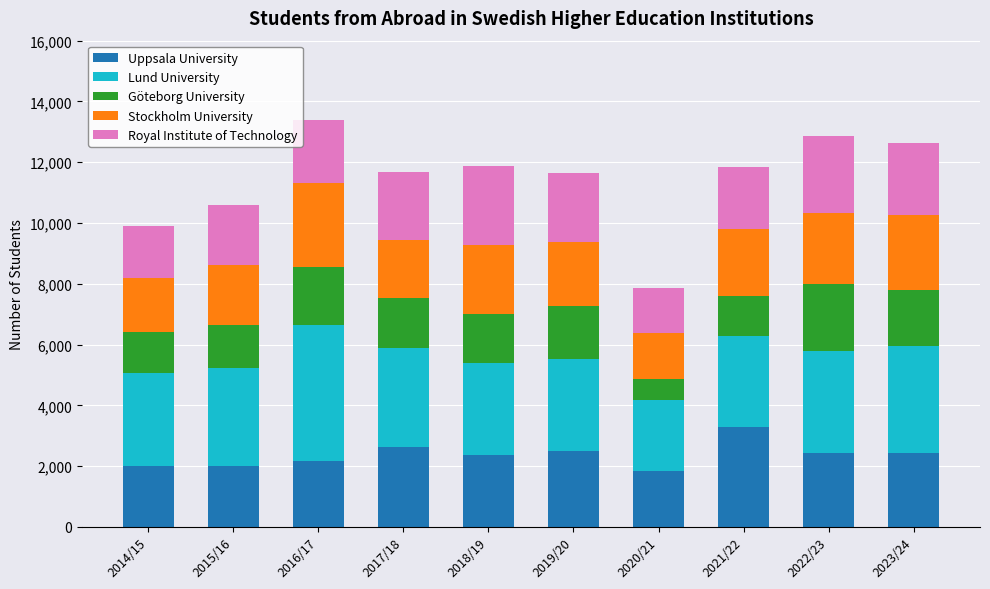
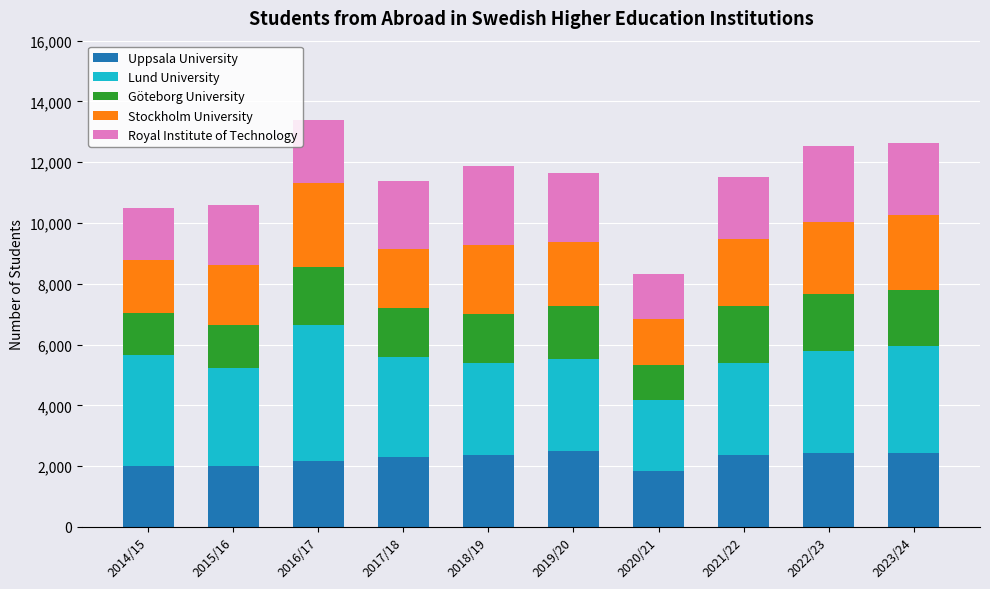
Lund University, 2014/15: 3,100 -> 3,700
Uppsala University, 2017/18: 2,600 -> 2,300
Göteborg University, 2020/21: 700 -> 1,200
Uppsala University, 2021/22: 3,300 -> 2,400
Göteborg University, 2021/22: 1,300 -> 1,900
Göteborg University, 2022/23: 2,200 -> 1,900
